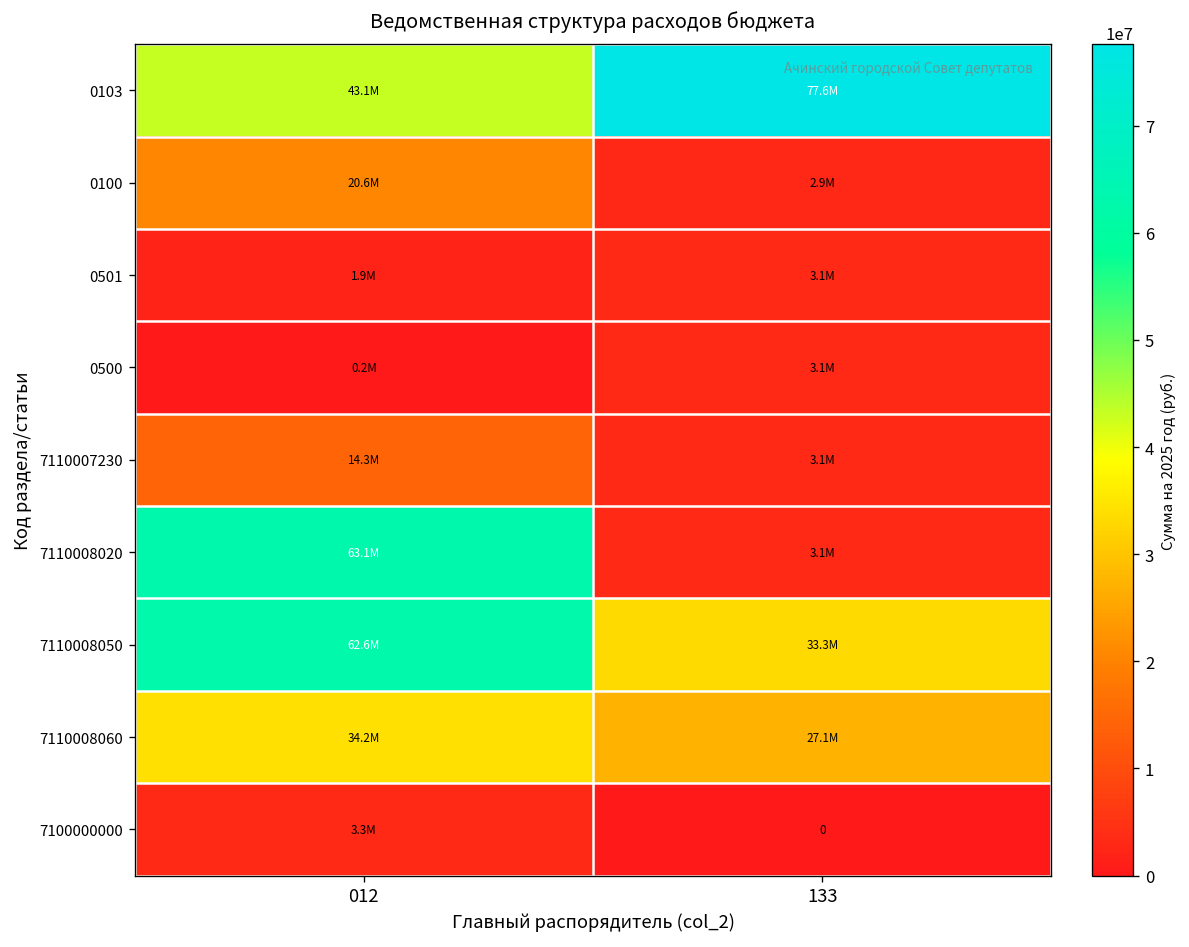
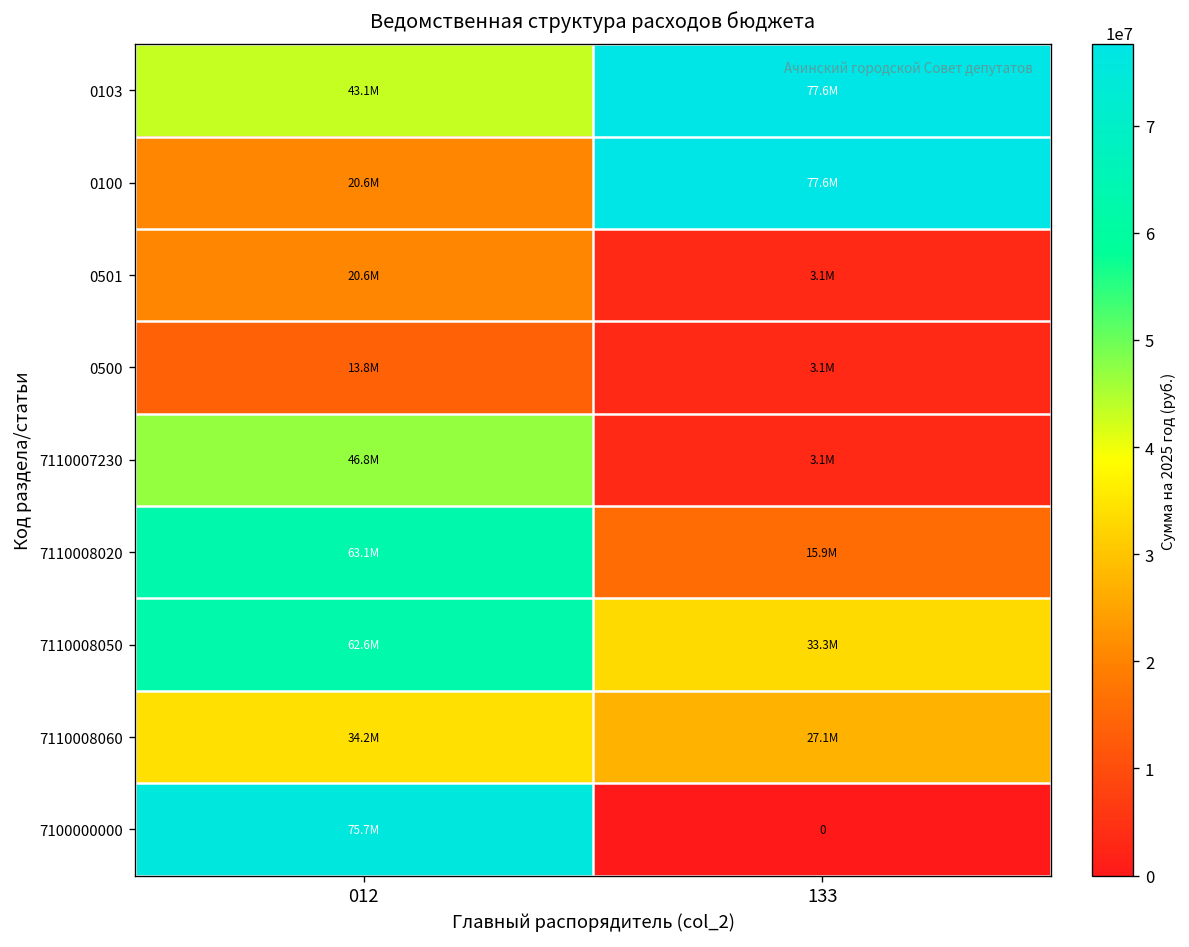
0100, 133: 2.9M -> 77.6M
0501, 012: 1.9M -> 20.6M
0500, 012: 0.2M -> 13.8M
7110007230, 012: 14.3M -> 46.8M
7110008020, 133: 3.1M -> 15.9M
7100000000, 012: 3.3M -> 75.7M
